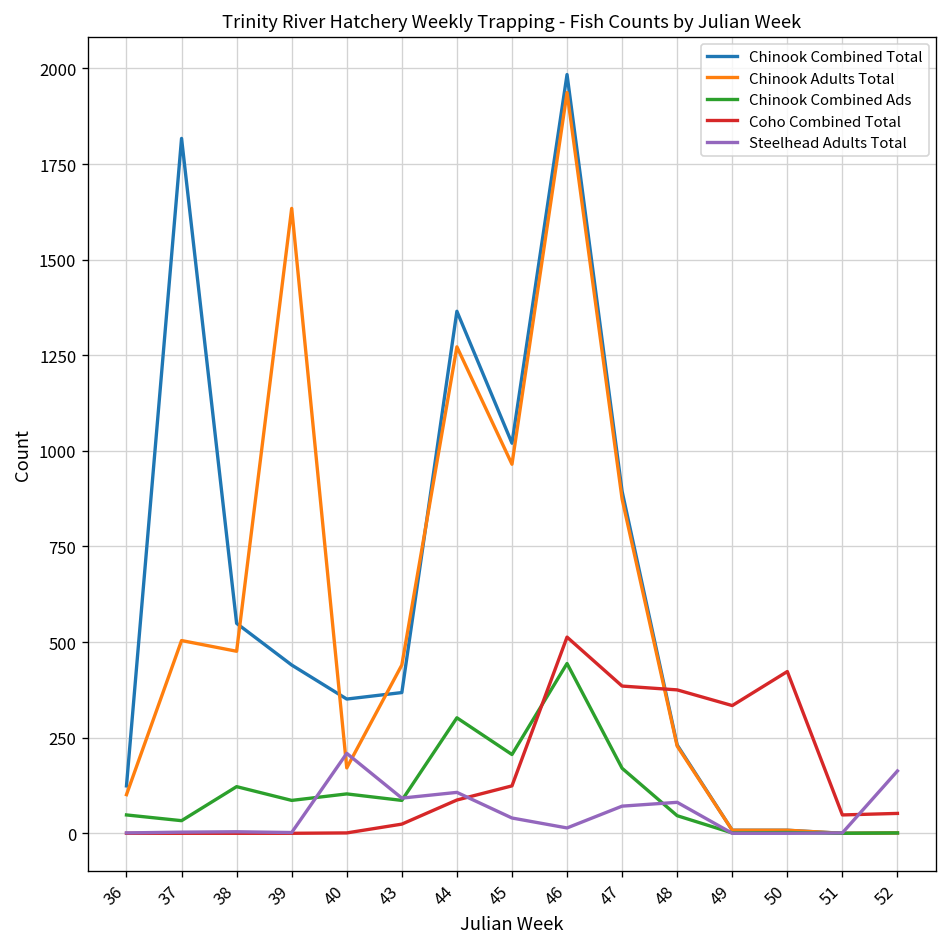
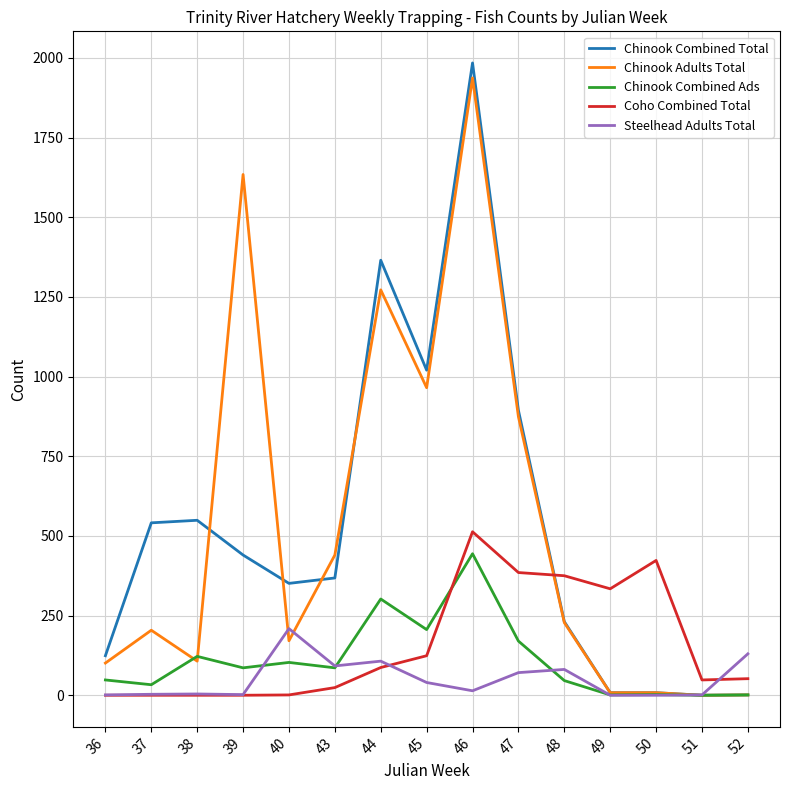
Chinook Combined Total, 37: 1820 -> 540
Chinook Adults Total, 37: 500 -> 200
Chinook Adults Total, 38: 480 -> 110
Steelhead Adults Total, 52: 160 -> 130
